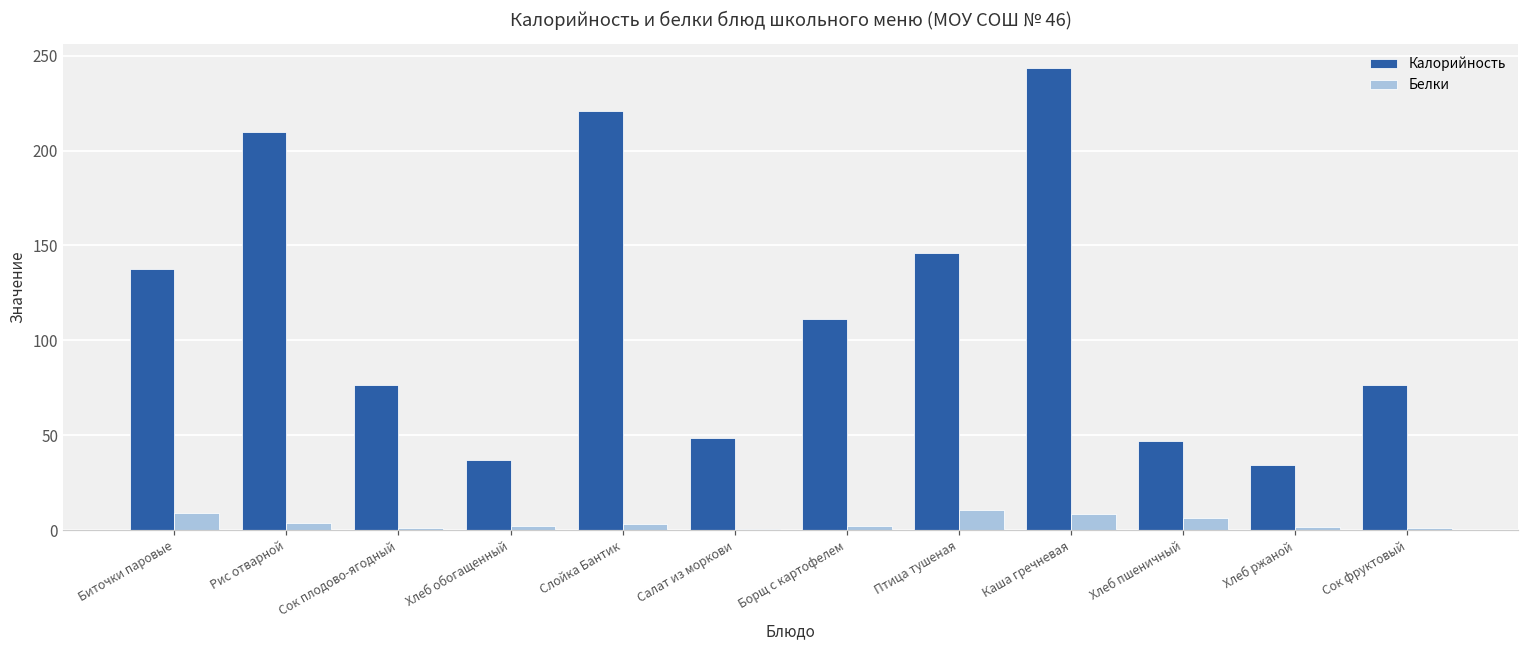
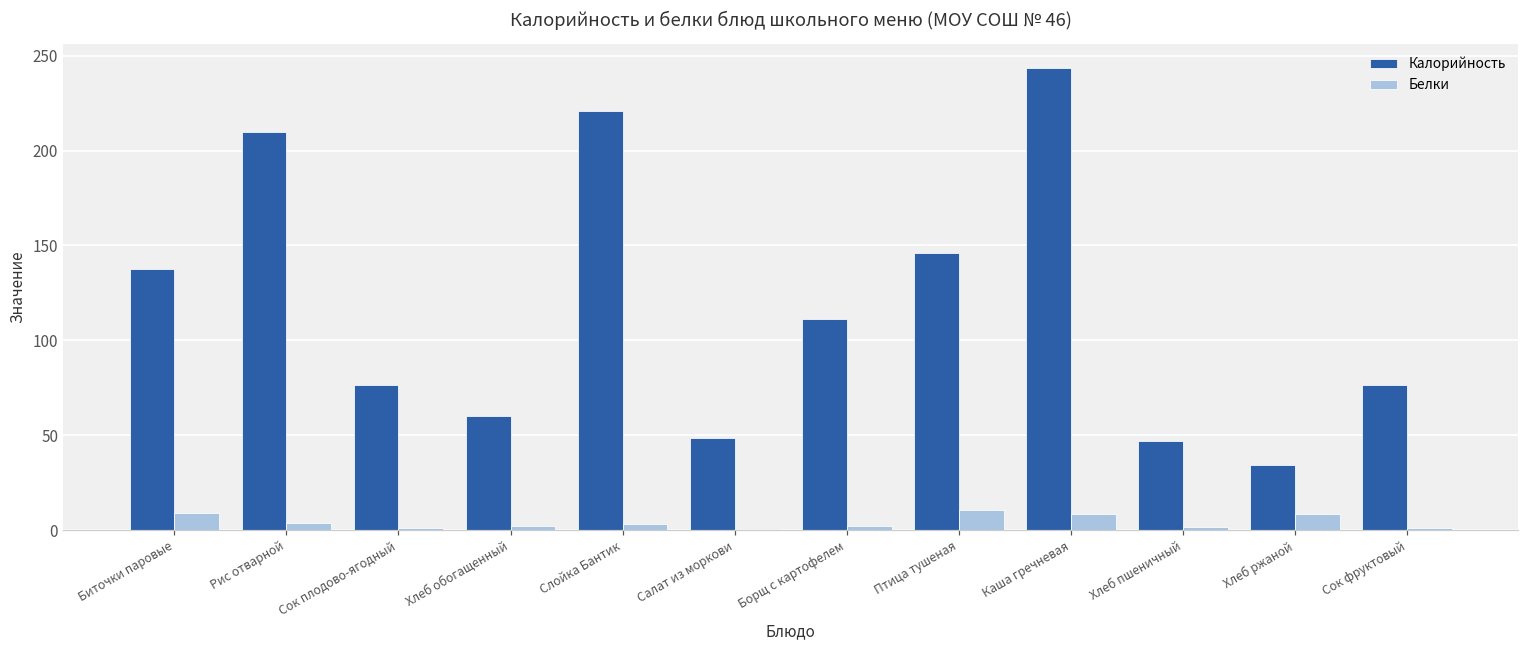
Калорийность, Хлеб обогащенный: 37 -> 60
Белки, Хлеб пшеничный: 7 -> 2
Белки, Хлеб ржаной: 1 -> 9
